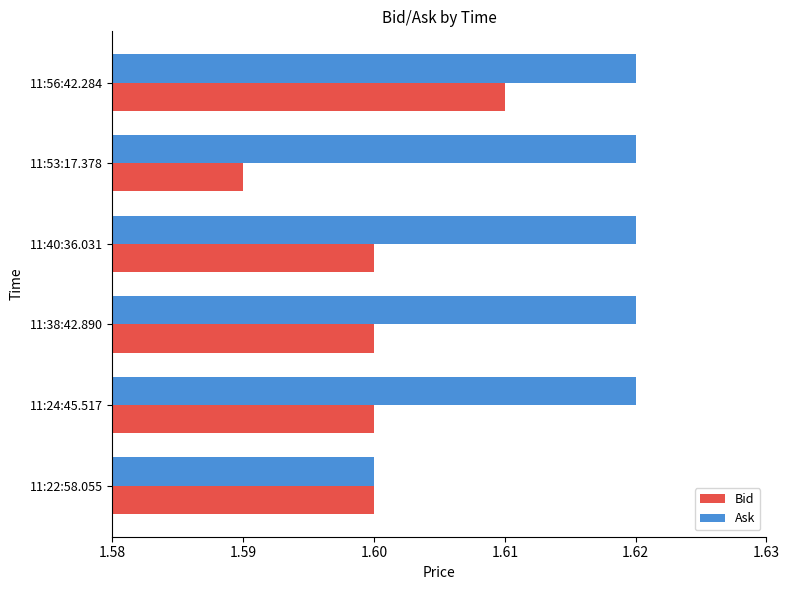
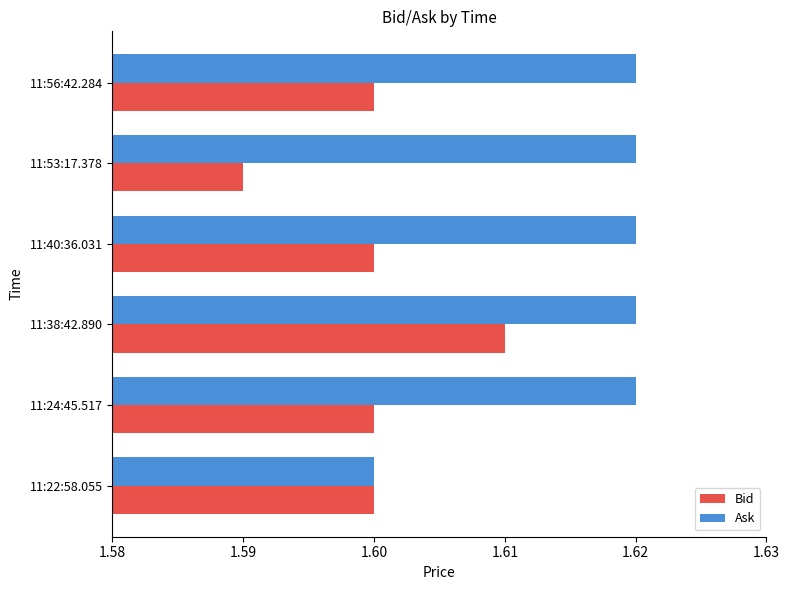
Bid, 11:56:42.284: 1.61 -> 1.60
Bid, 11:38:42.890: 1.60 -> 1.61
